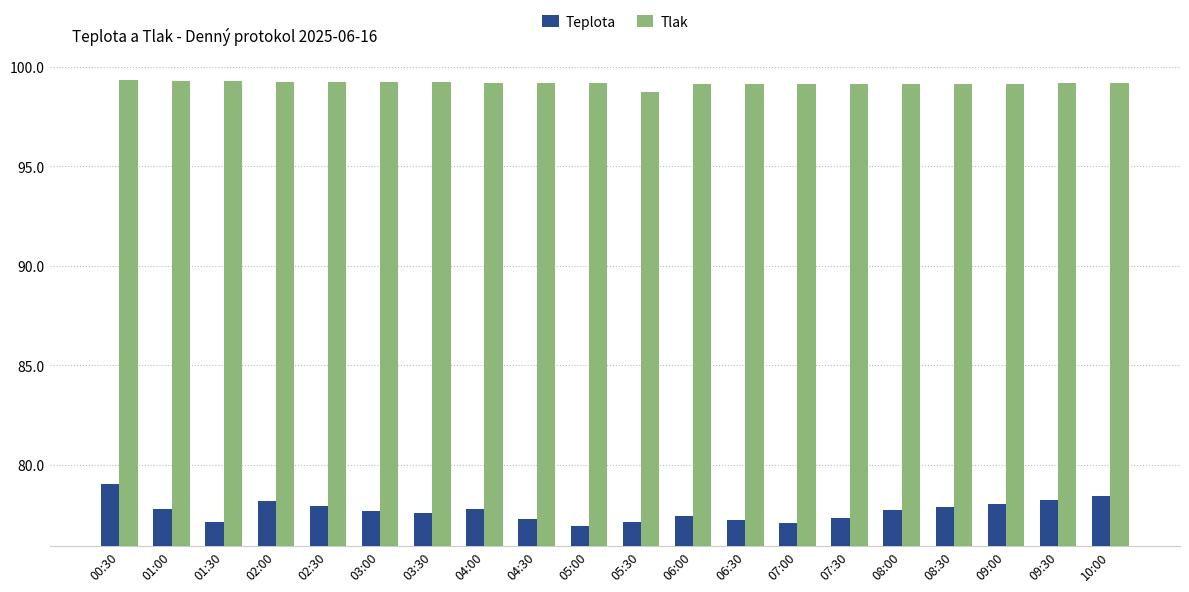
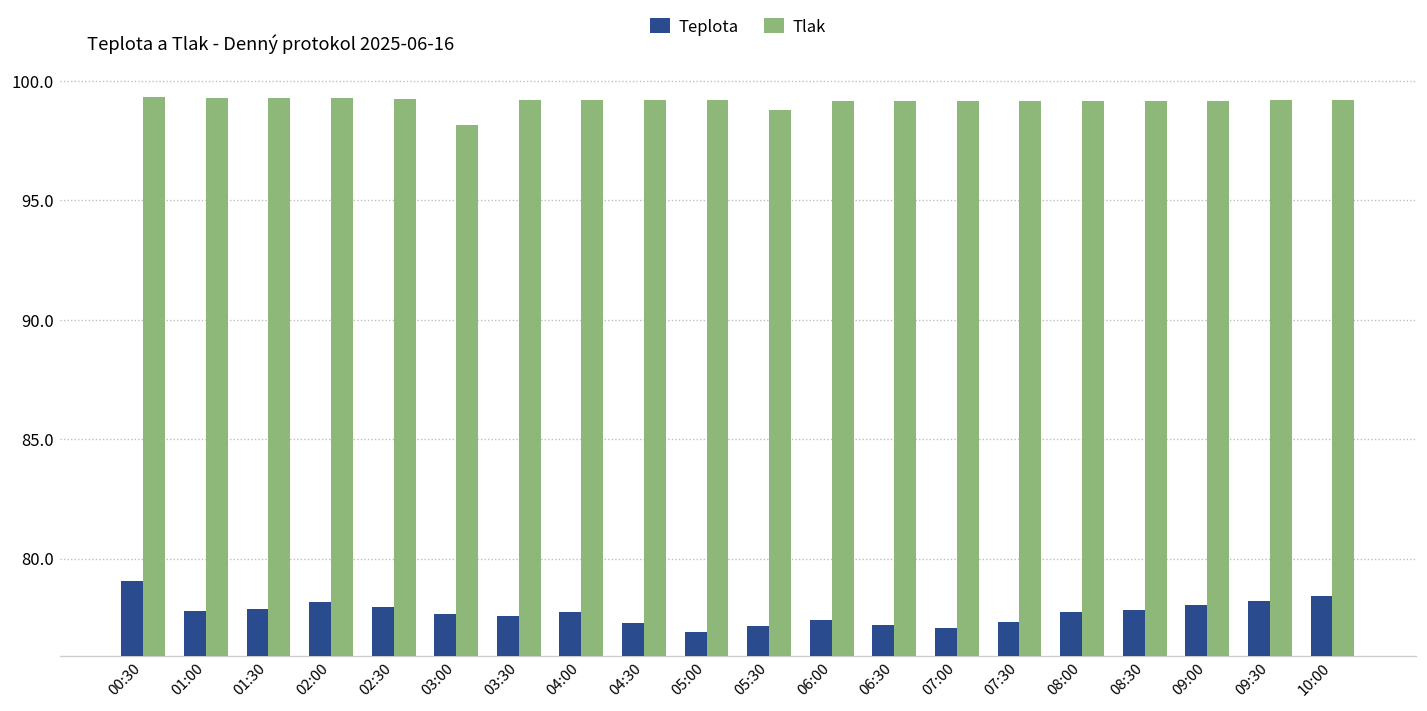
Teplota, 01:30: 77.1 -> 77.9
Tlak, 03:00: 99.2 -> 98.1
